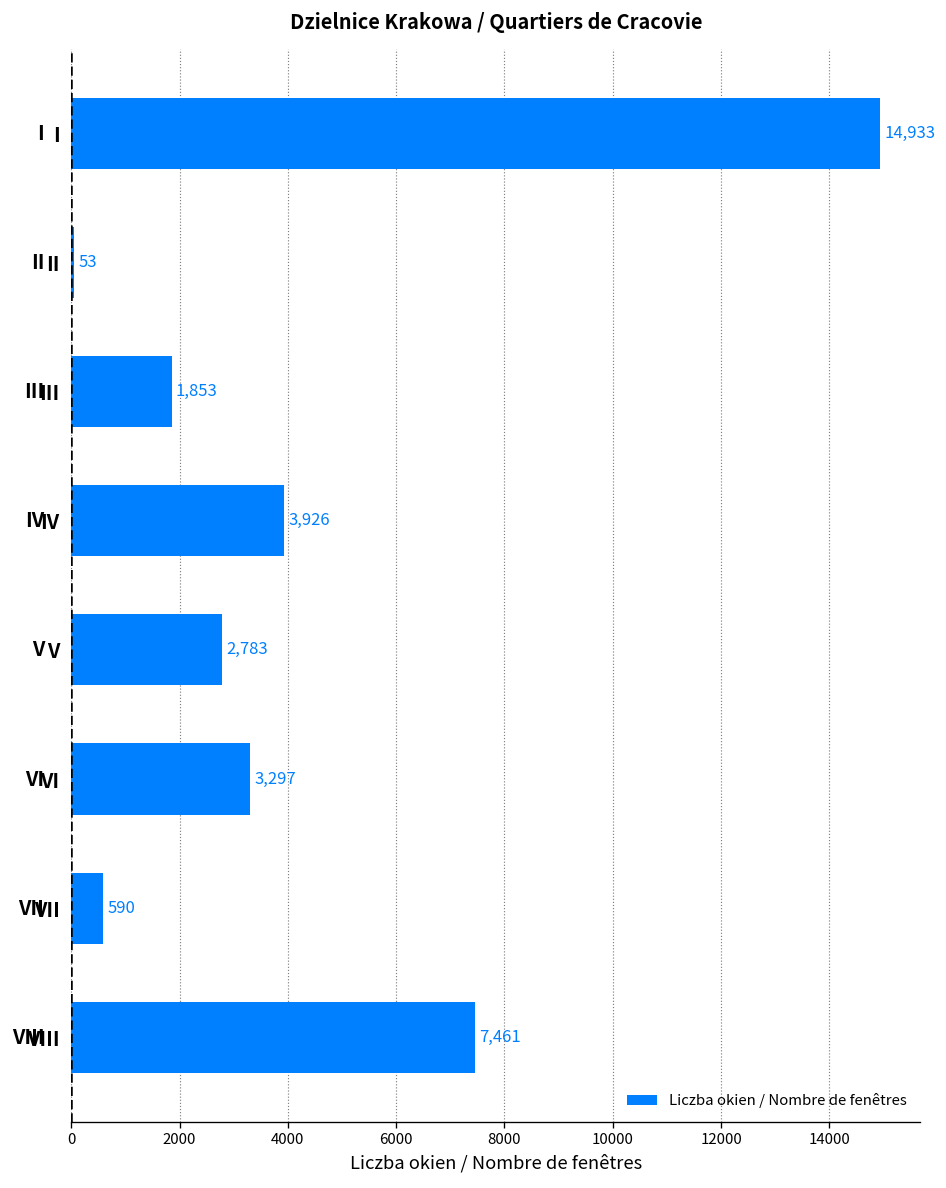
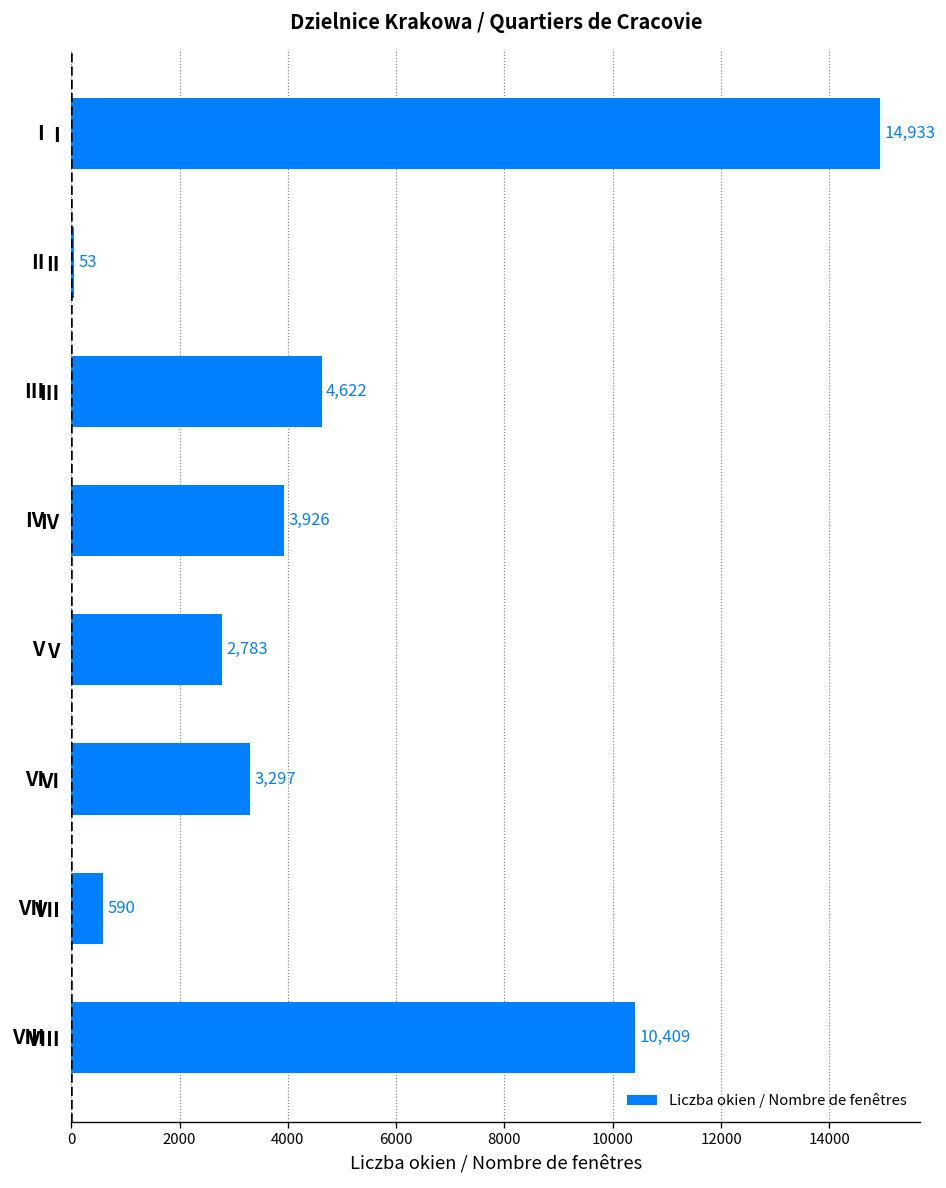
III: 1,853 -> 4,622
VIII: 7,461 -> 10,409
